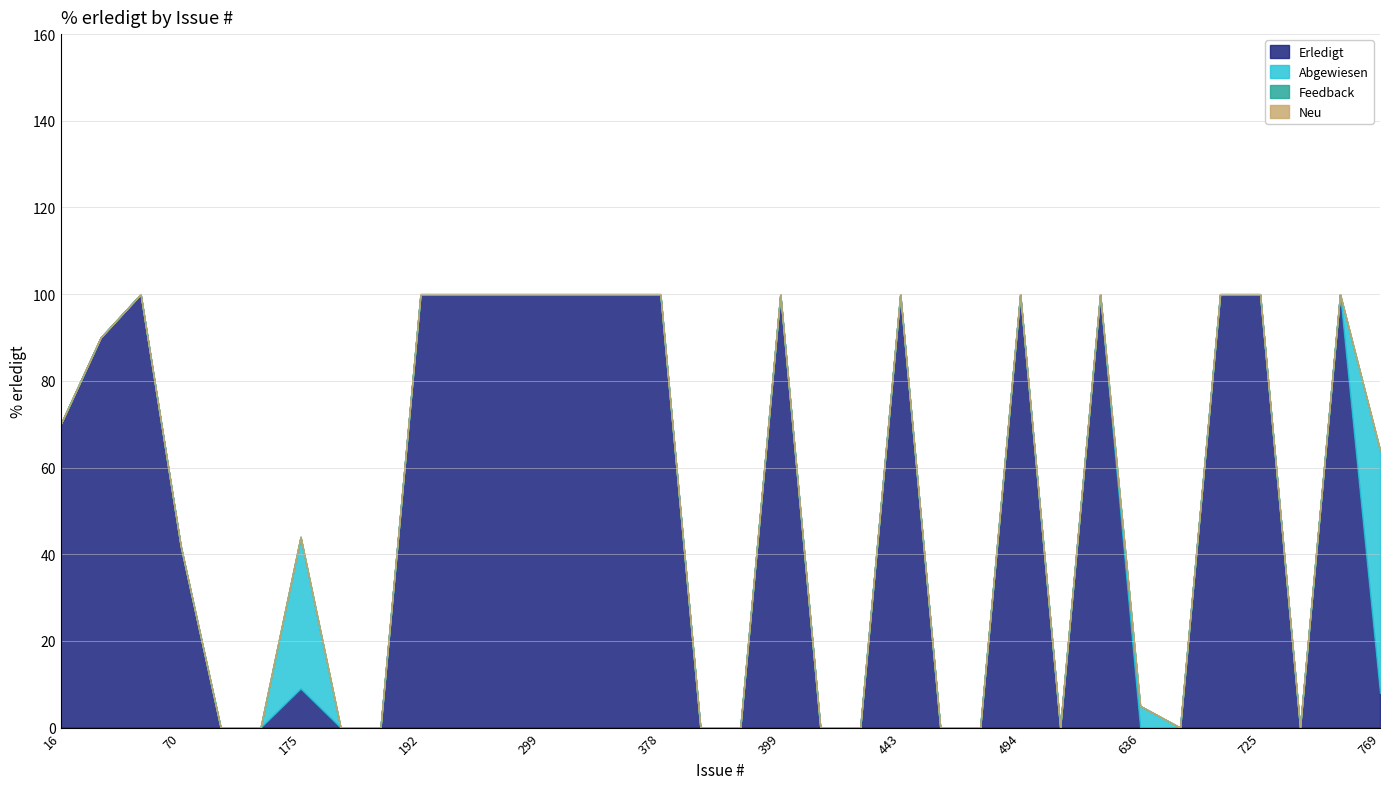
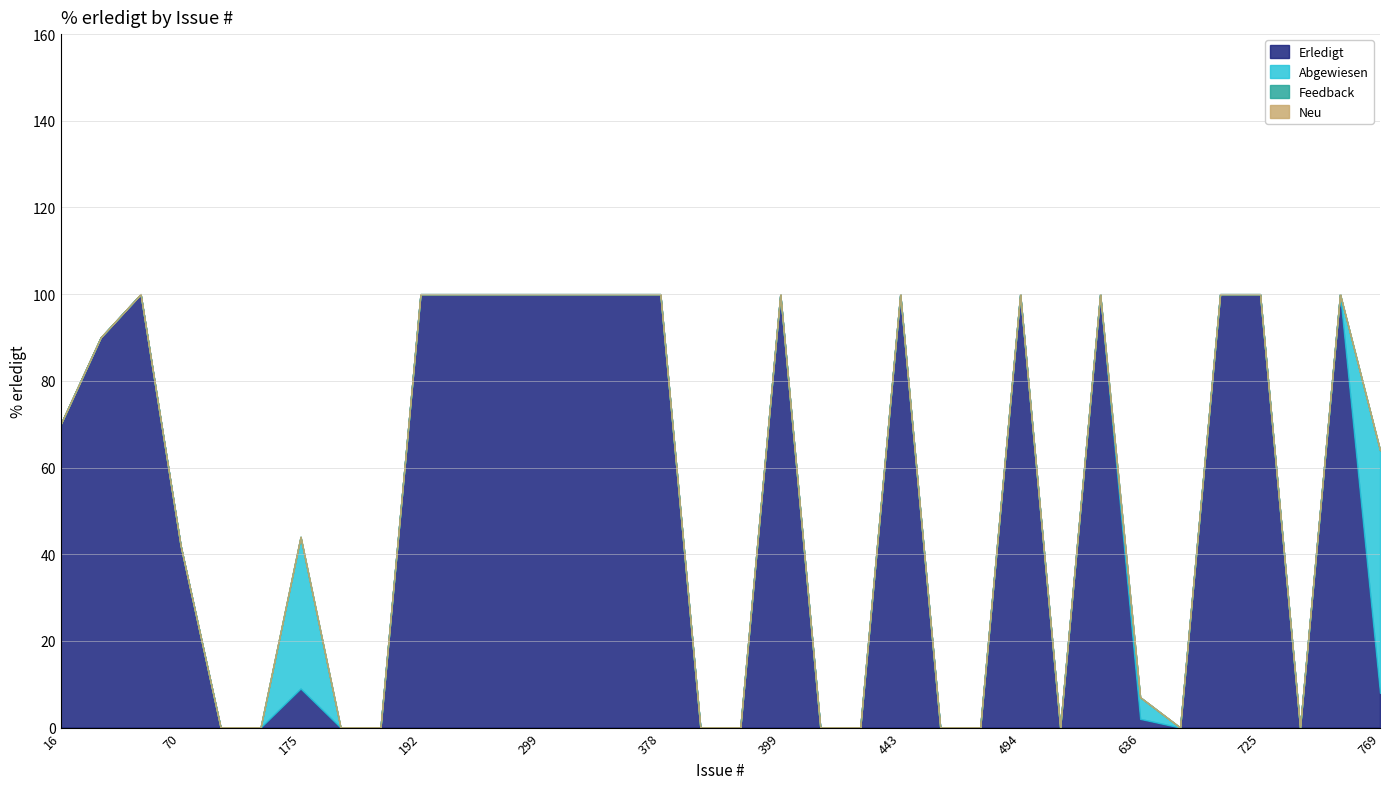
Erledigt, 636: 0 -> 2
